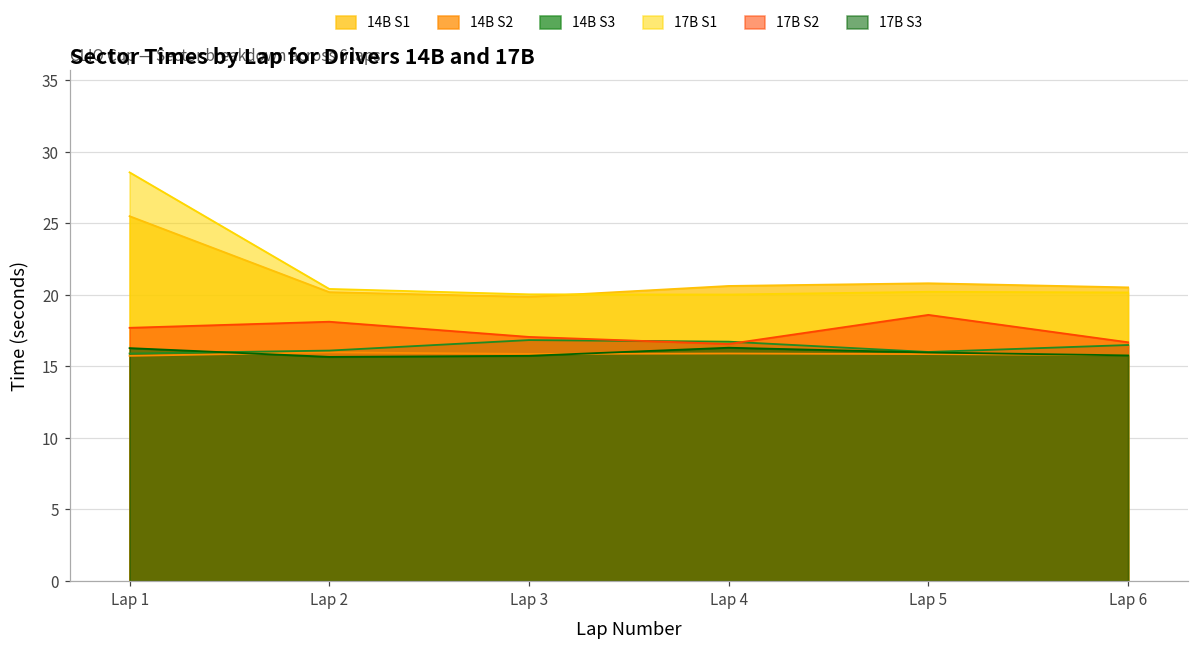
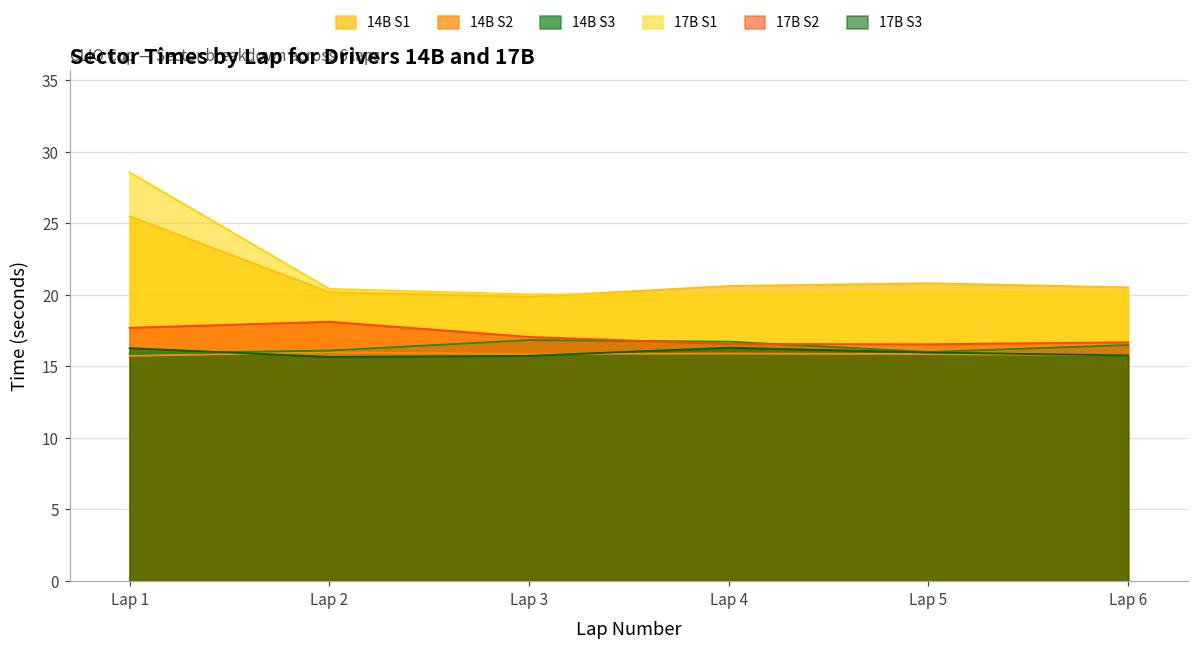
17B S2, Lap 5: 18.6 -> 16.5
